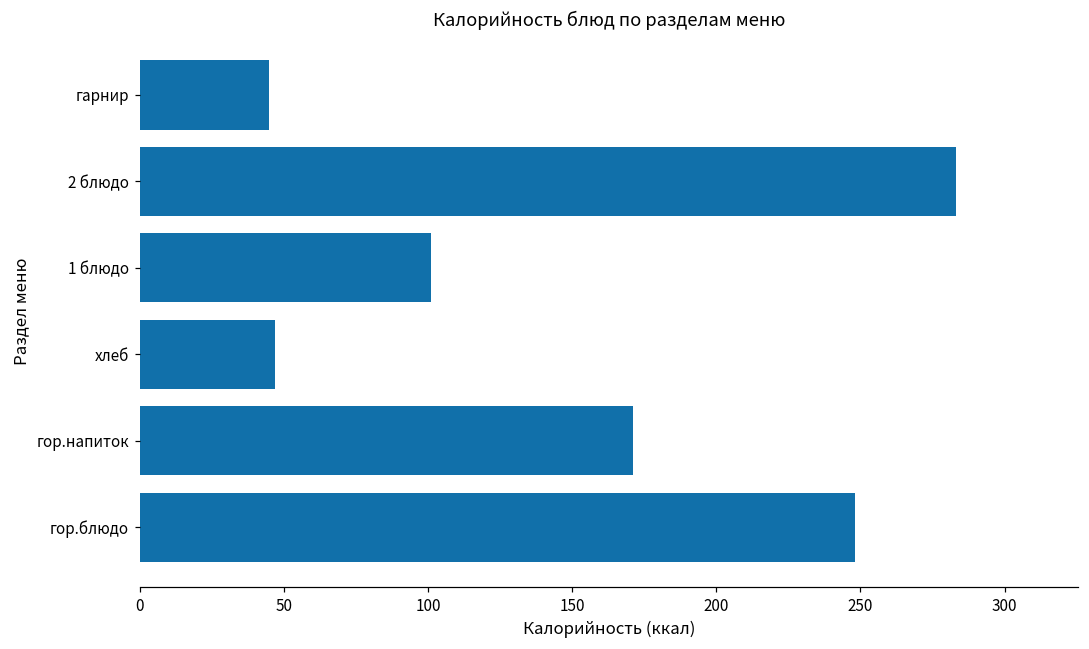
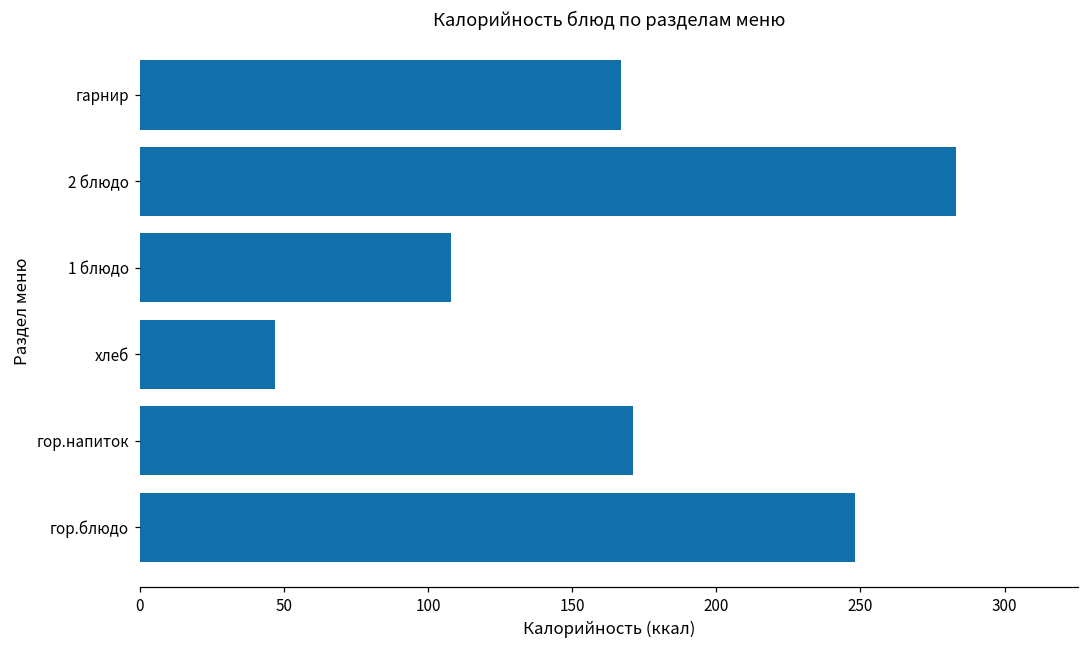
гарнир: 45 -> 167
1 блюдо: 101 -> 108
